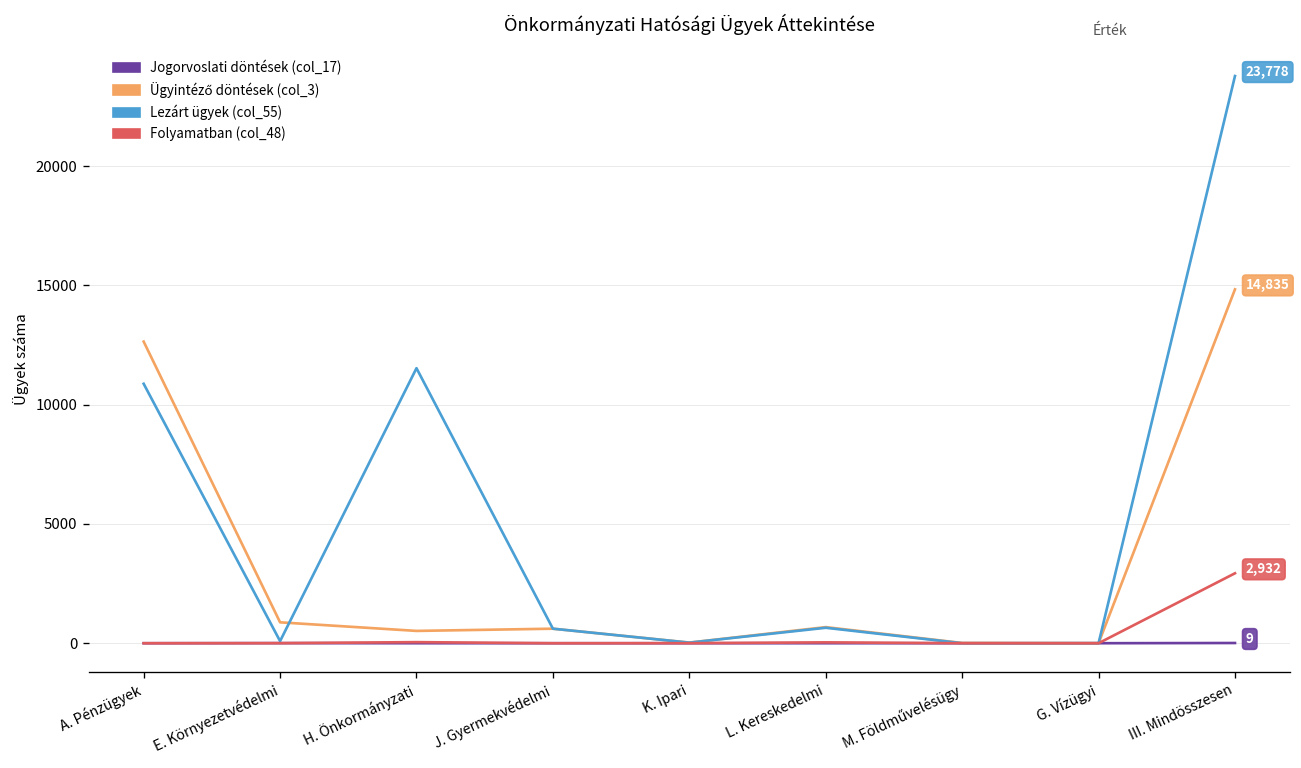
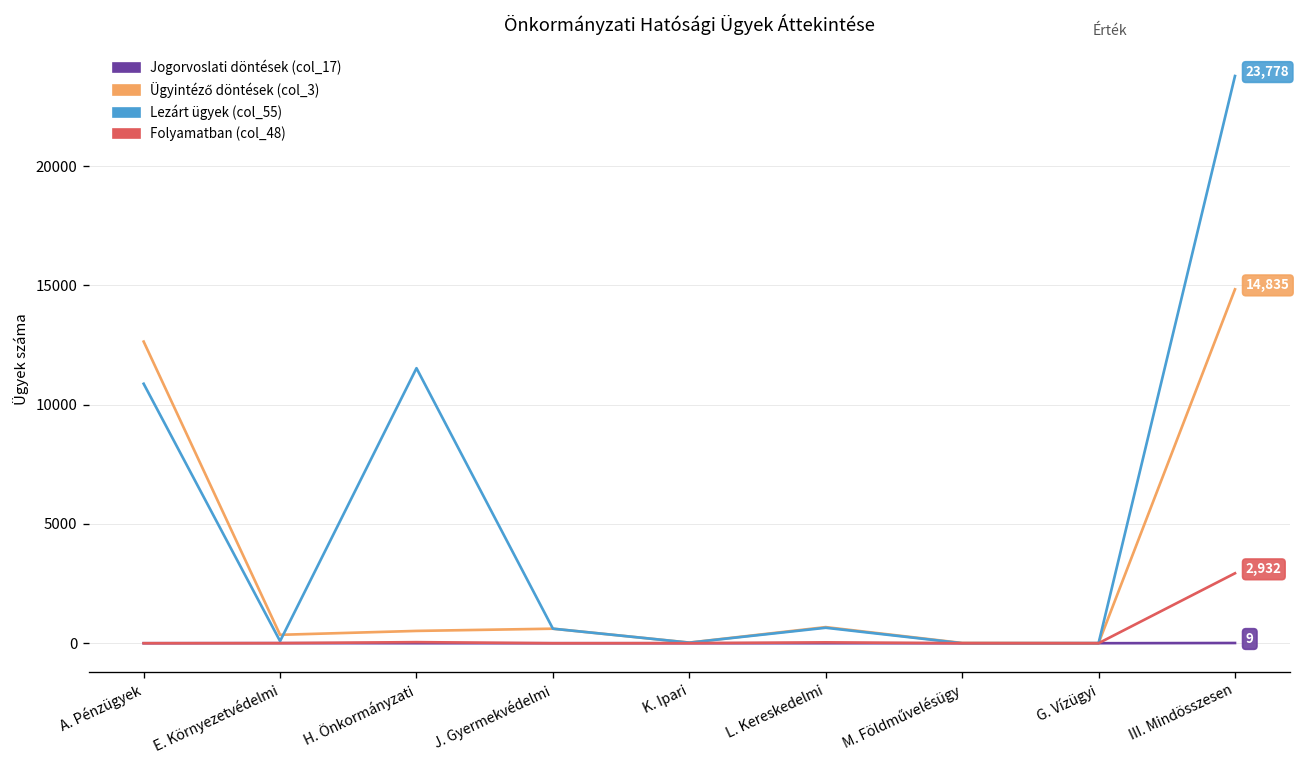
Ügyintéző döntések (col_3), E. Környezetvédelmi: 900 -> 400
